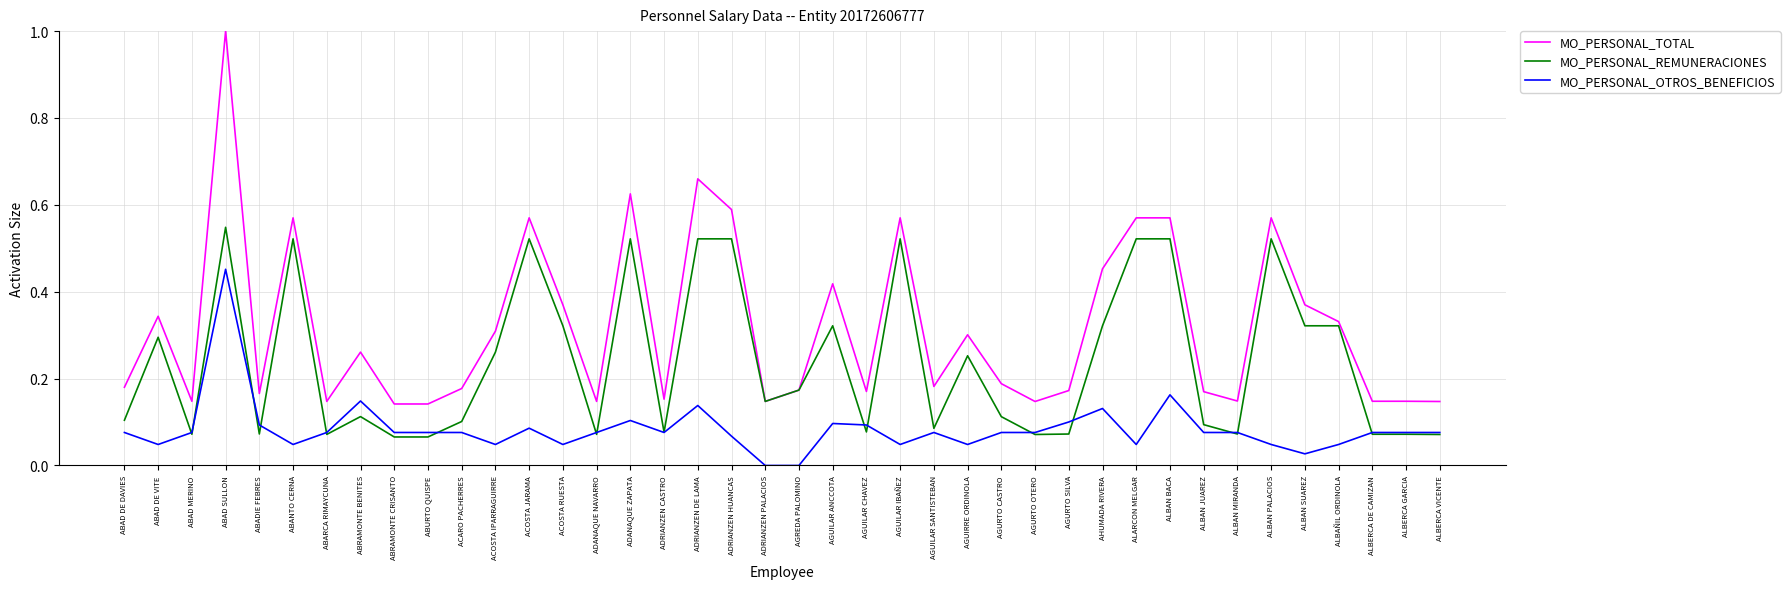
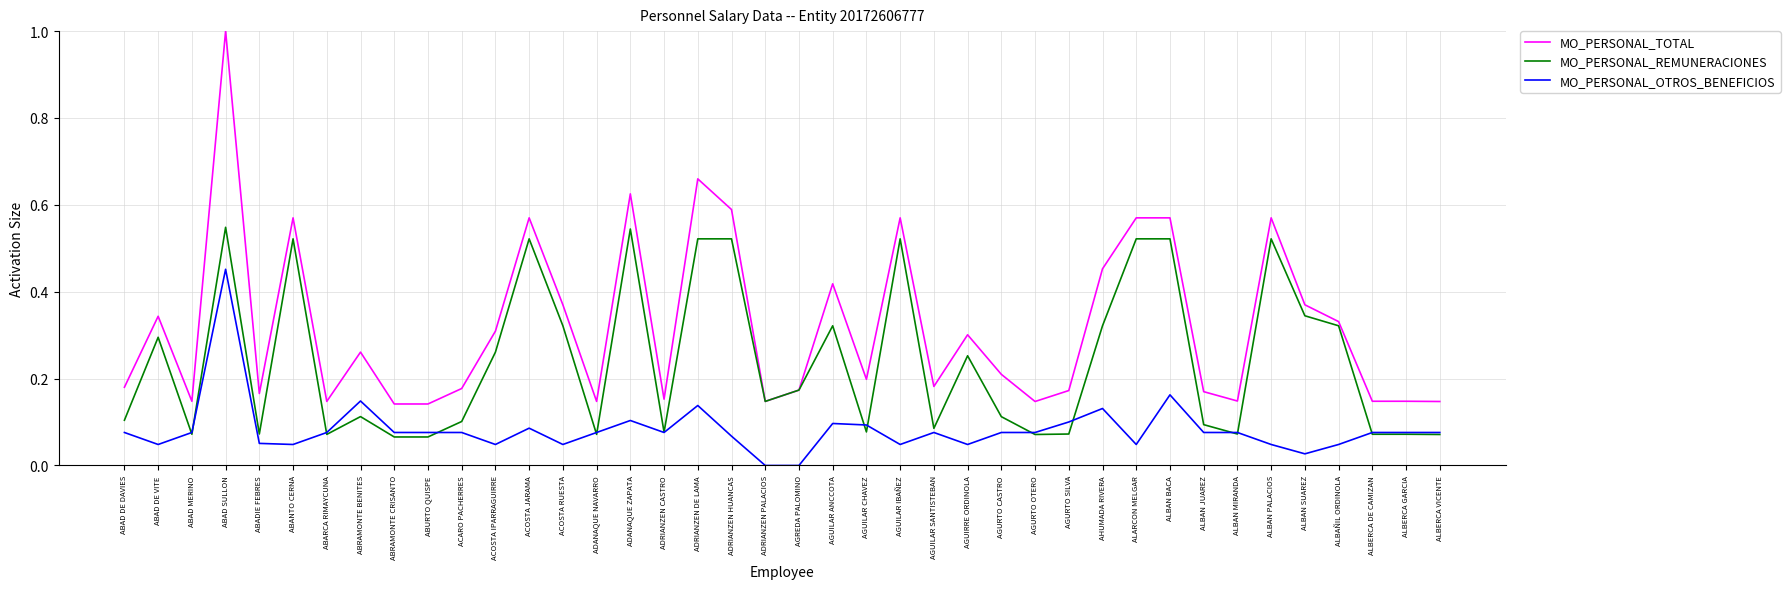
MO_PERSONAL_OTROS_BENEFICIOS, ABADIE FEBRES: 0.09 -> 0.05
MO_PERSONAL_REMUNERACIONES, ADANAQUE ZAPATA: 0.52 -> 0.54
MO_PERSONAL_TOTAL, AGUILAR CHAVEZ: 0.17 -> 0.20
MO_PERSONAL_TOTAL, AGURTO CASTRO: 0.19 -> 0.21
MO_PERSONAL_REMUNERACIONES, ALBAN SUAREZ: 0.32 -> 0.34
